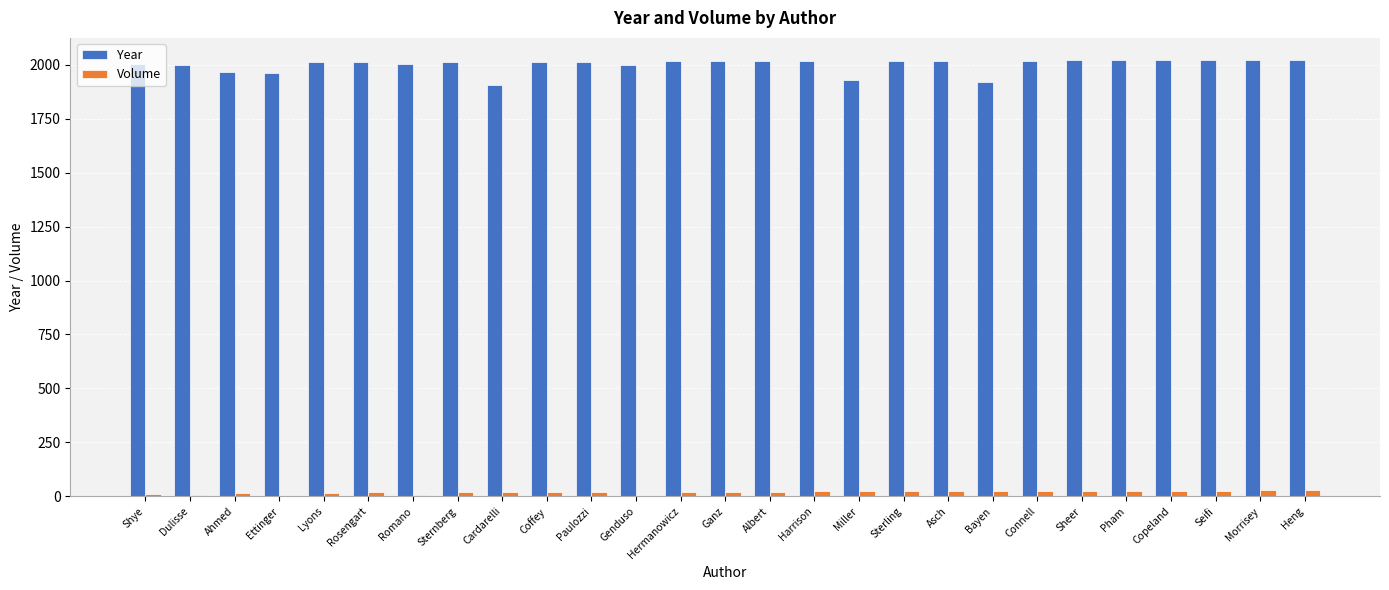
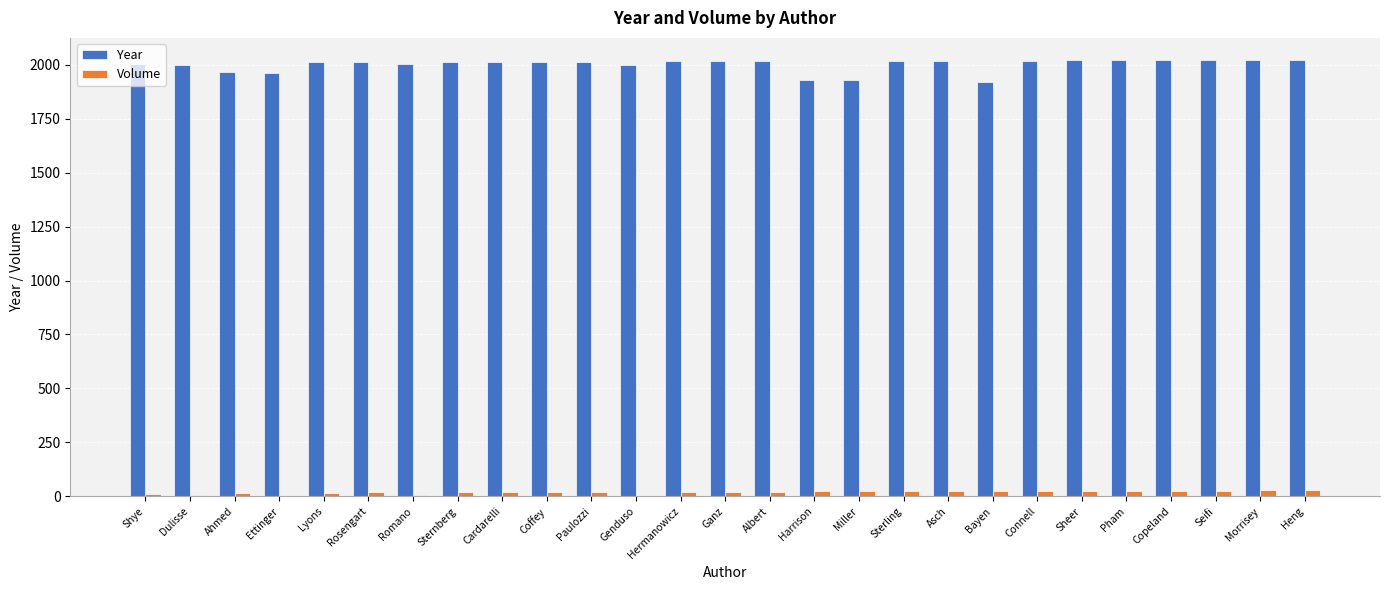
Year, Cardarelli: 1910 -> 2010
Year, Harrison: 2020 -> 1930
